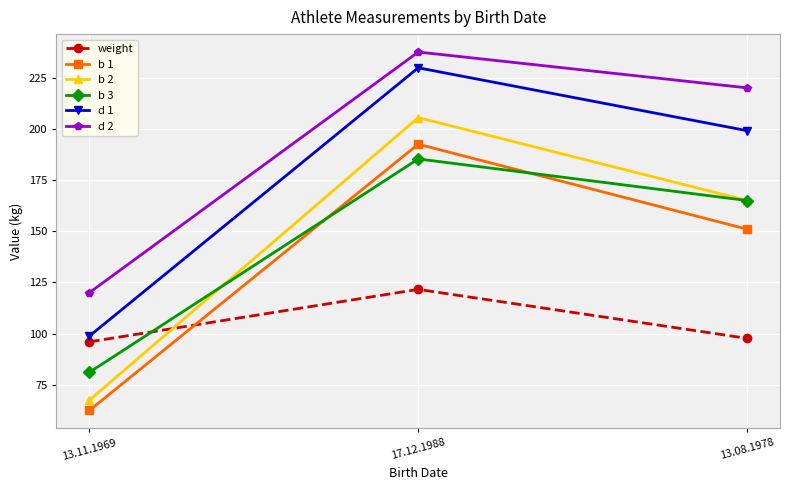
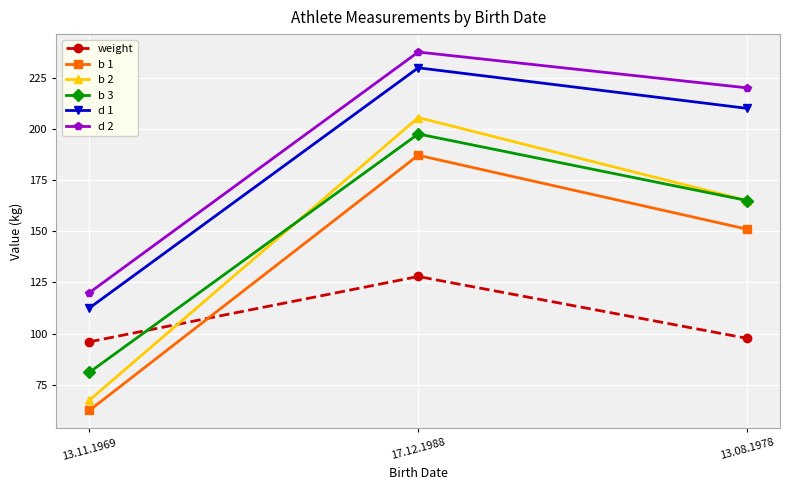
d 1, 13.11.1969: 99 -> 113
weight, 17.12.1988: 122 -> 128
b 1, 17.12.1988: 193 -> 187
b 3, 17.12.1988: 185 -> 198
d 1, 13.08.1978: 199 -> 210
